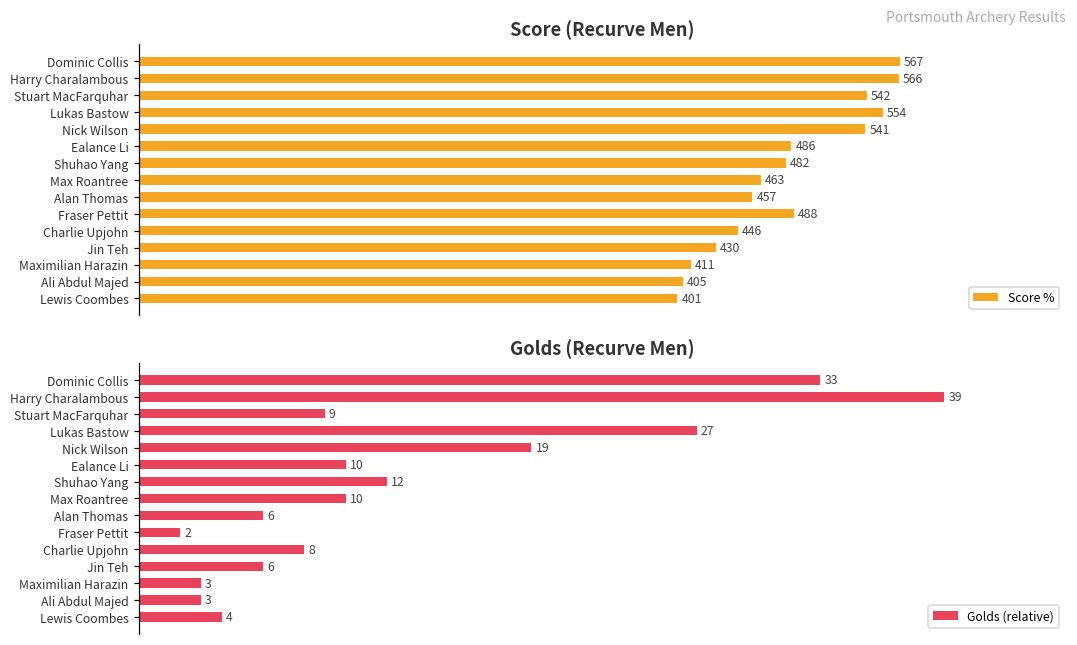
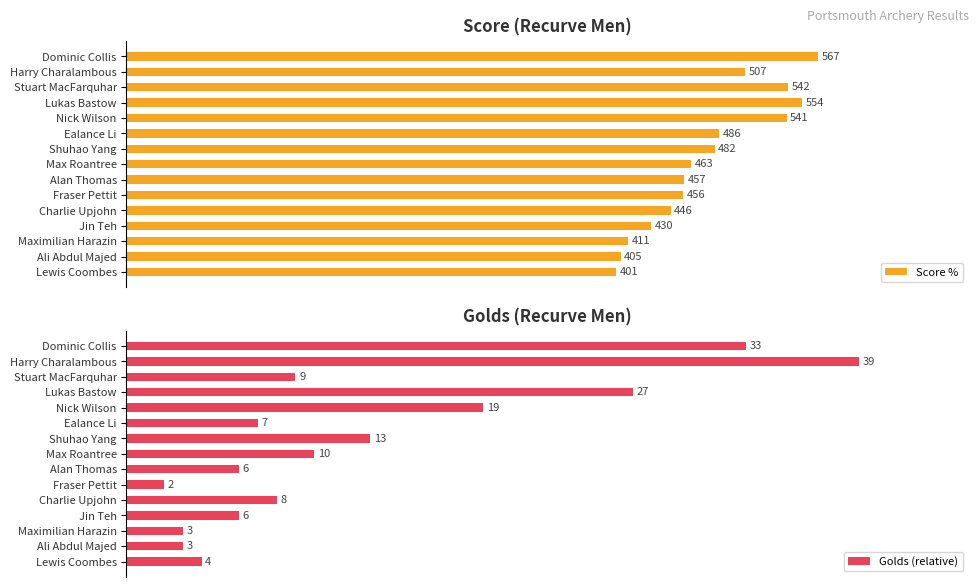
Score (Recurve Men), Harry Charalambous: 566 -> 507
Score (Recurve Men), Fraser Pettit: 488 -> 456
Golds (Recurve Men), Ealance Li: 10 -> 7
Golds (Recurve Men), Shuhao Yang: 12 -> 13
